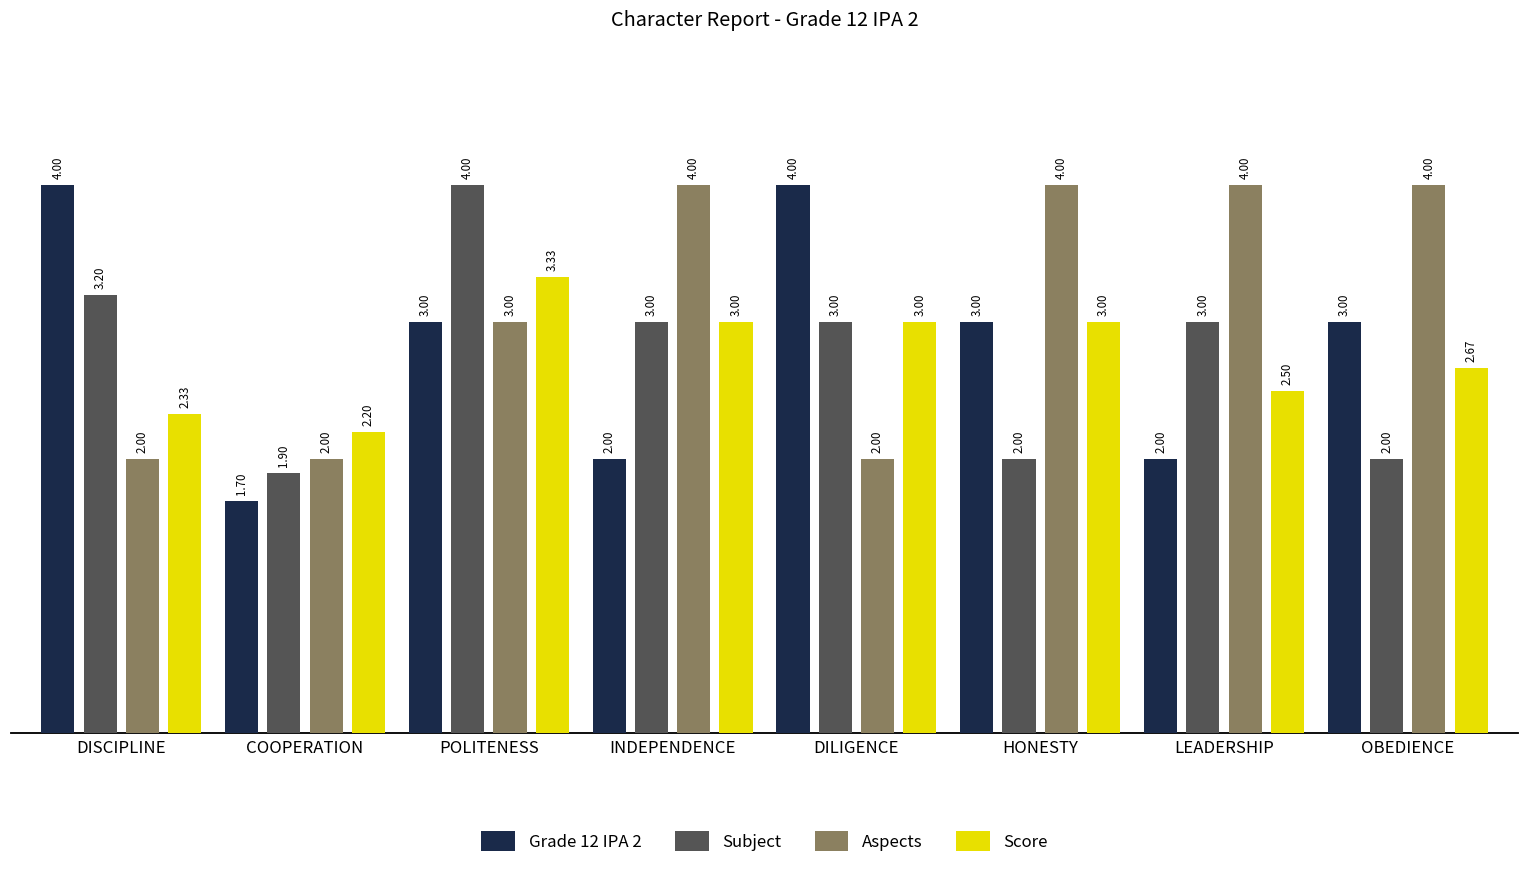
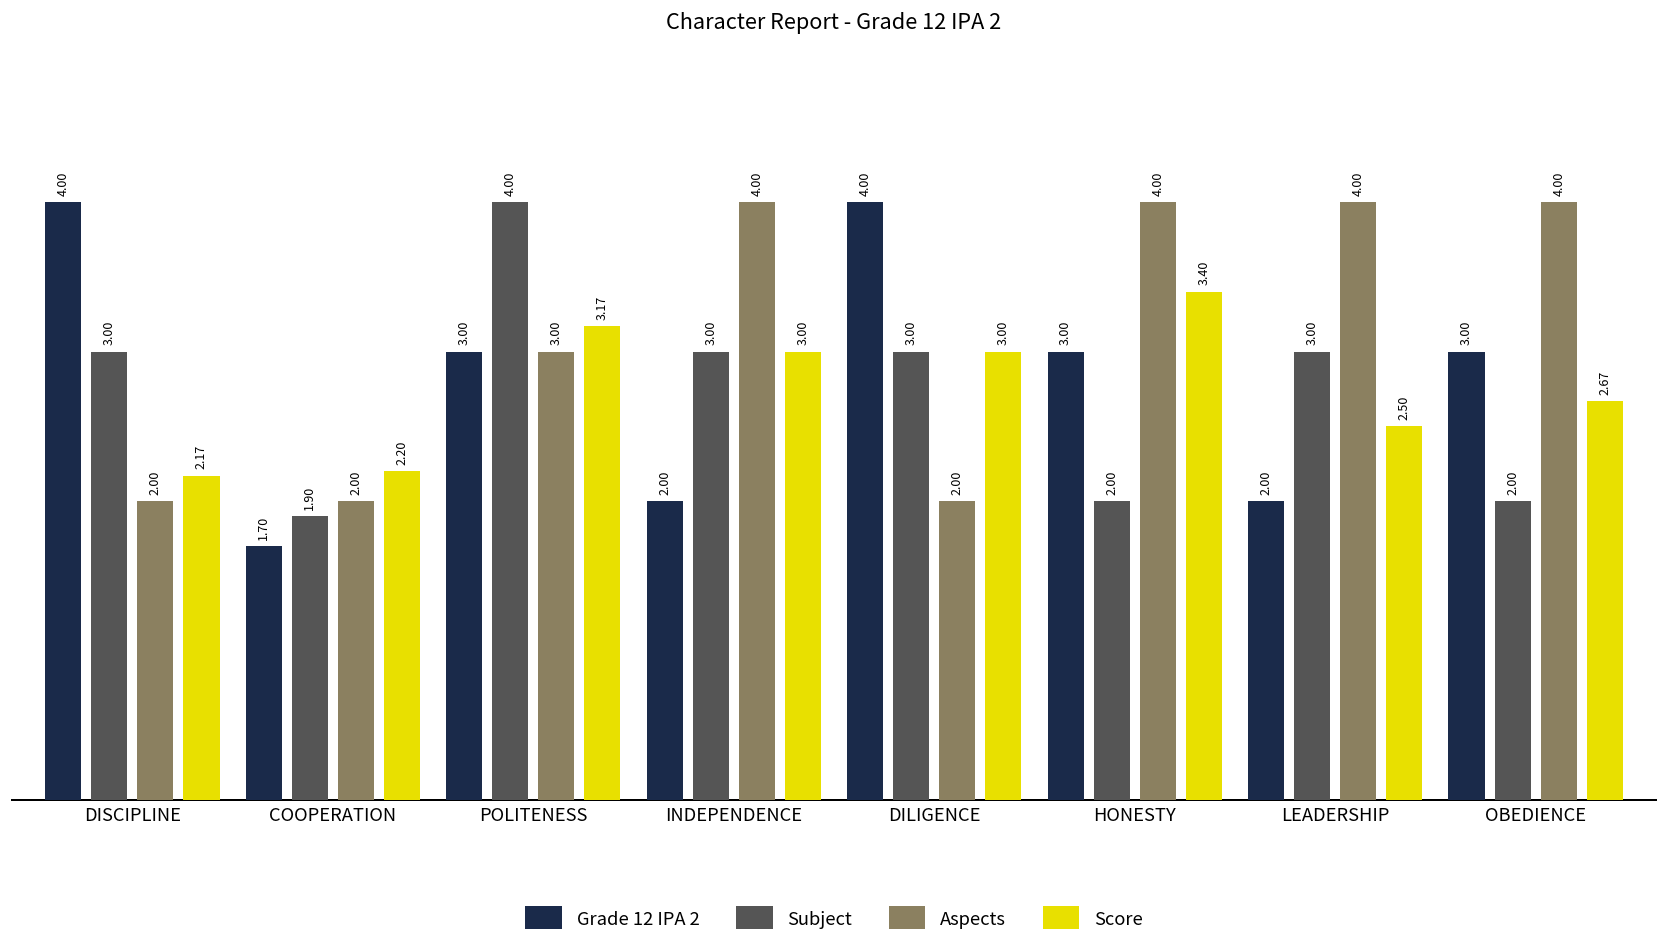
Subject, DISCIPLINE: 3.20 -> 3.00
Score, DISCIPLINE: 2.33 -> 2.17
Score, POLITENESS: 3.33 -> 3.17
Score, HONESTY: 3.00 -> 3.40
